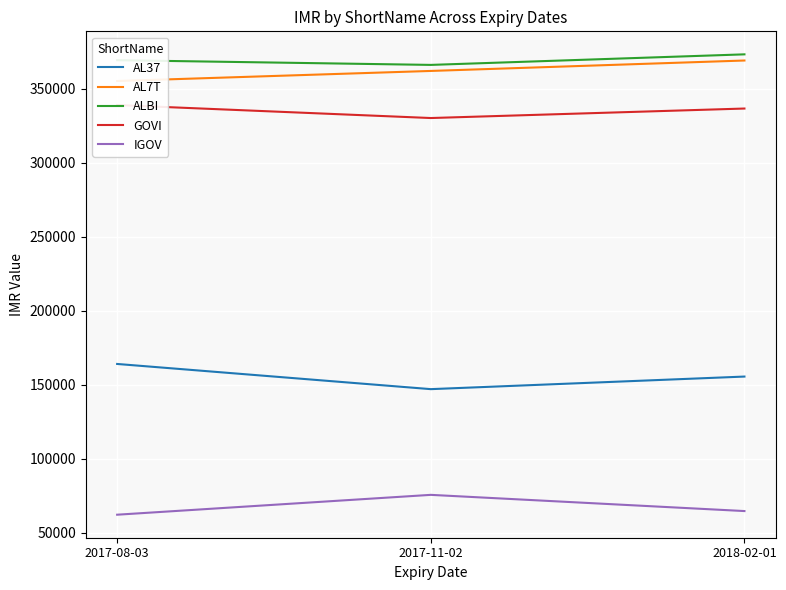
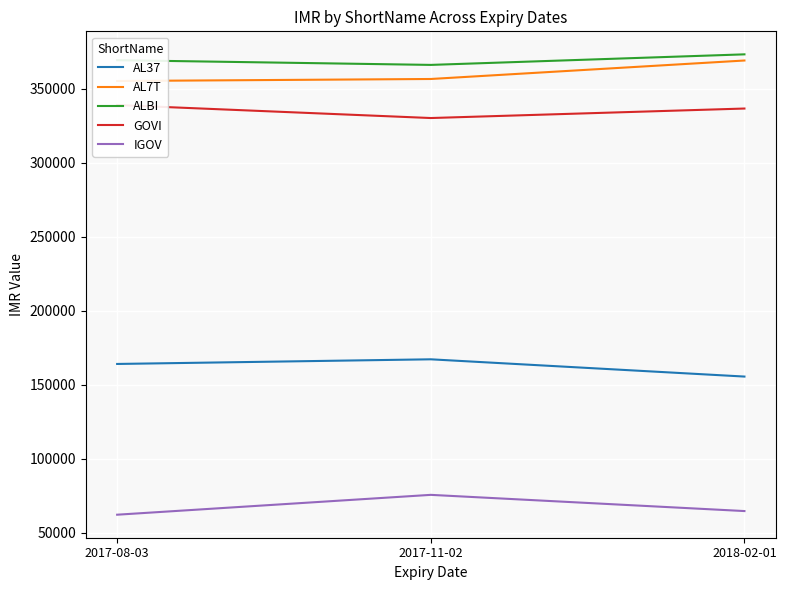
AL37, 2017-11-02: 147000 -> 167000
AL7T, 2017-11-02: 362000 -> 356000
